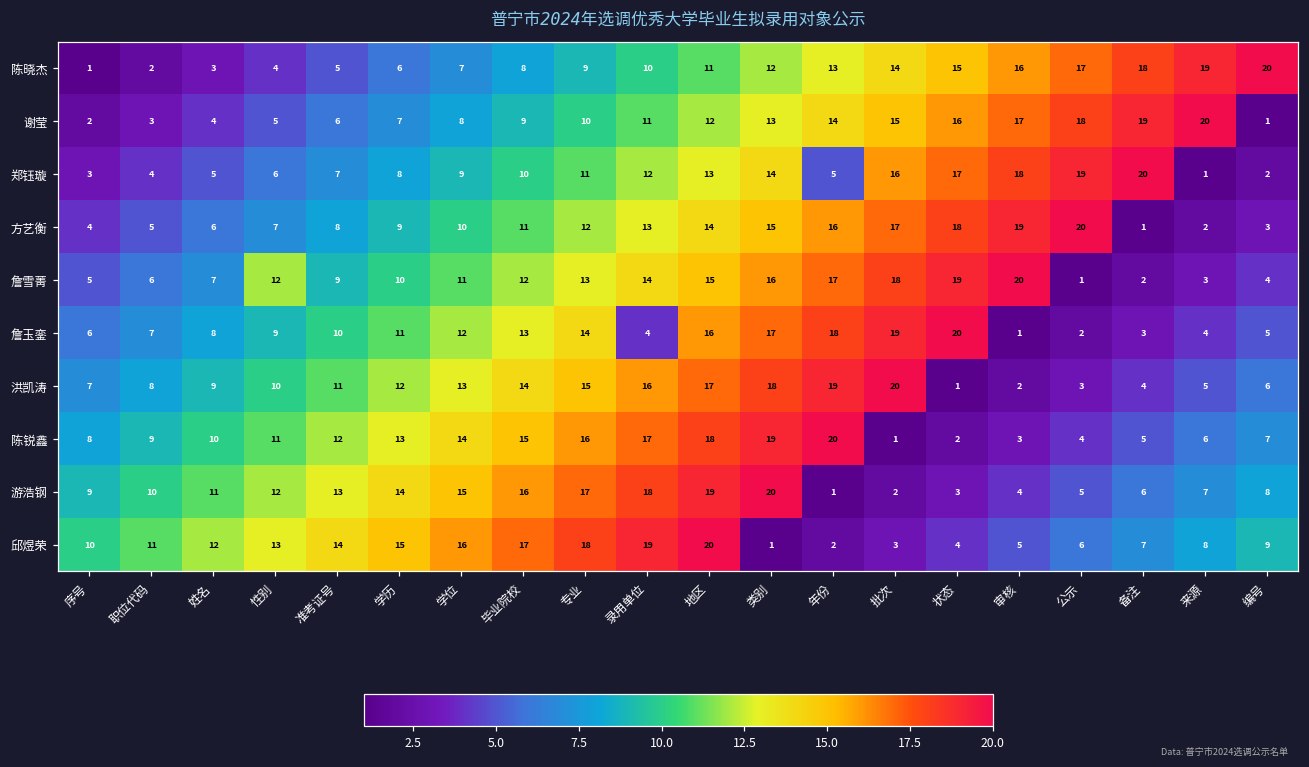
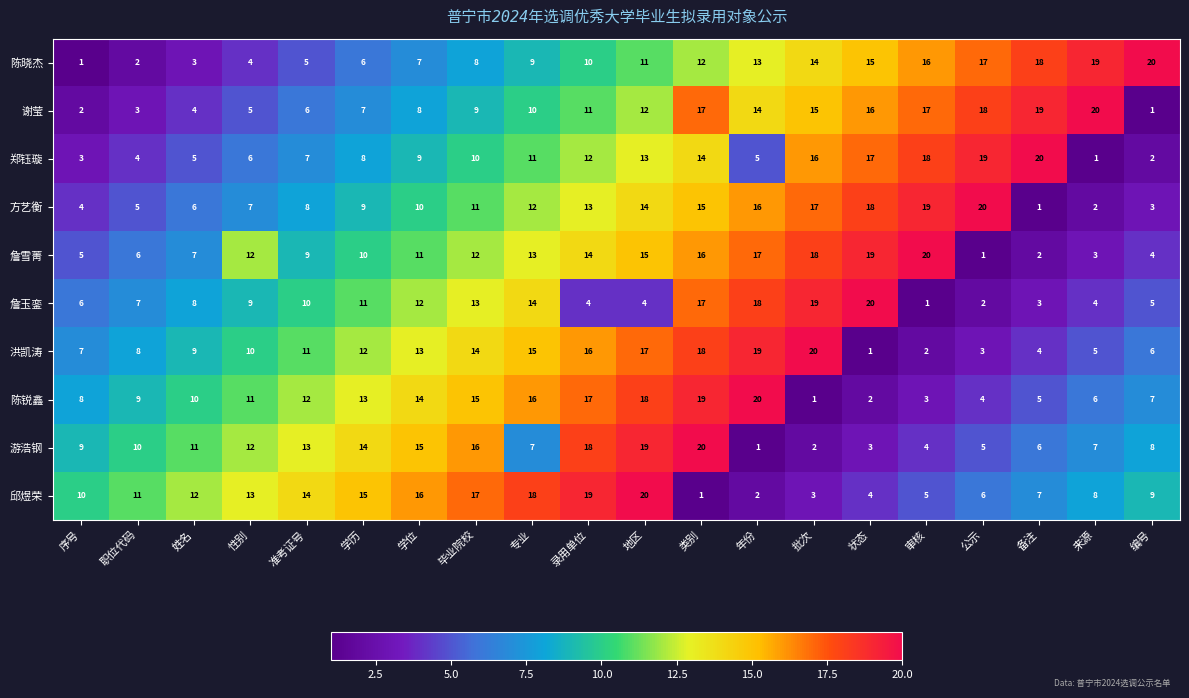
谢莹, 类别: 13 -> 17
詹玉銮, 地区: 16 -> 4
游浩钢, 专业: 17 -> 7
